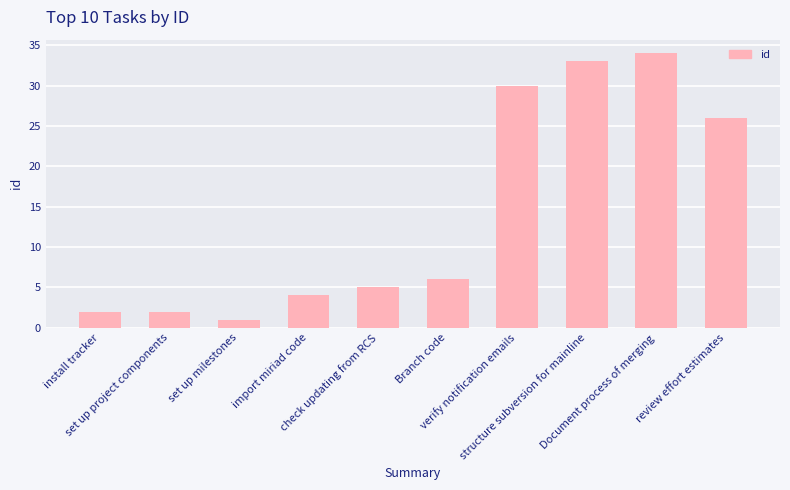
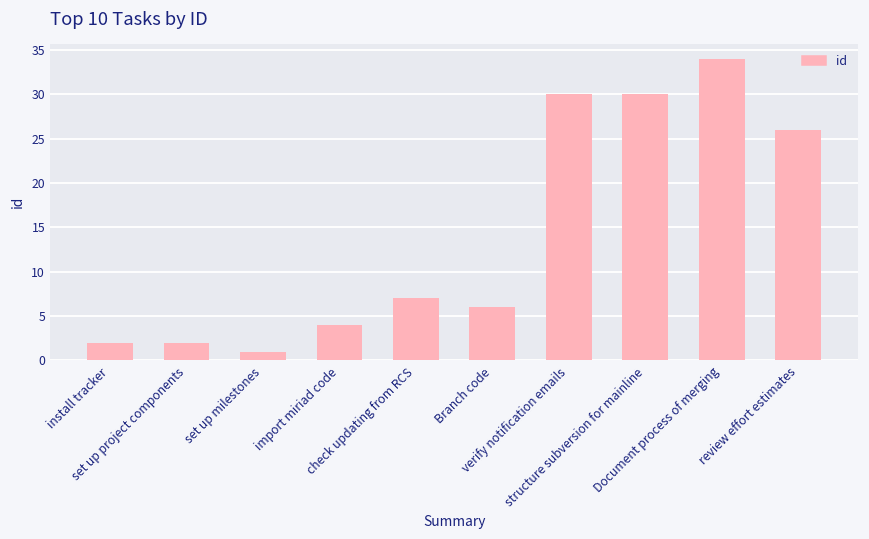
check updating from RCS: 5 -> 7
structure subversion for mainline: 33 -> 30
